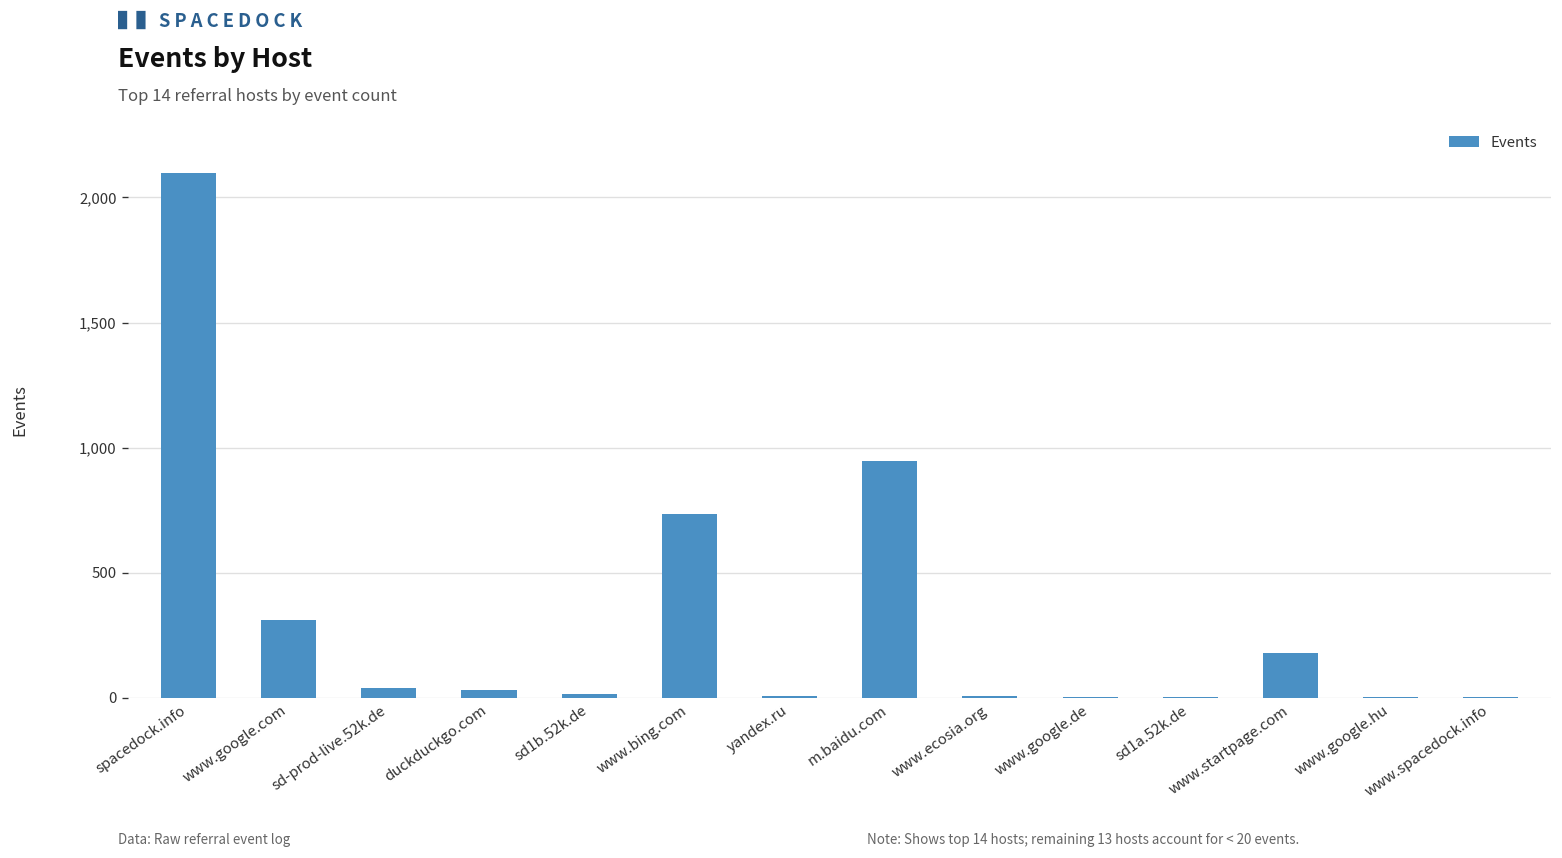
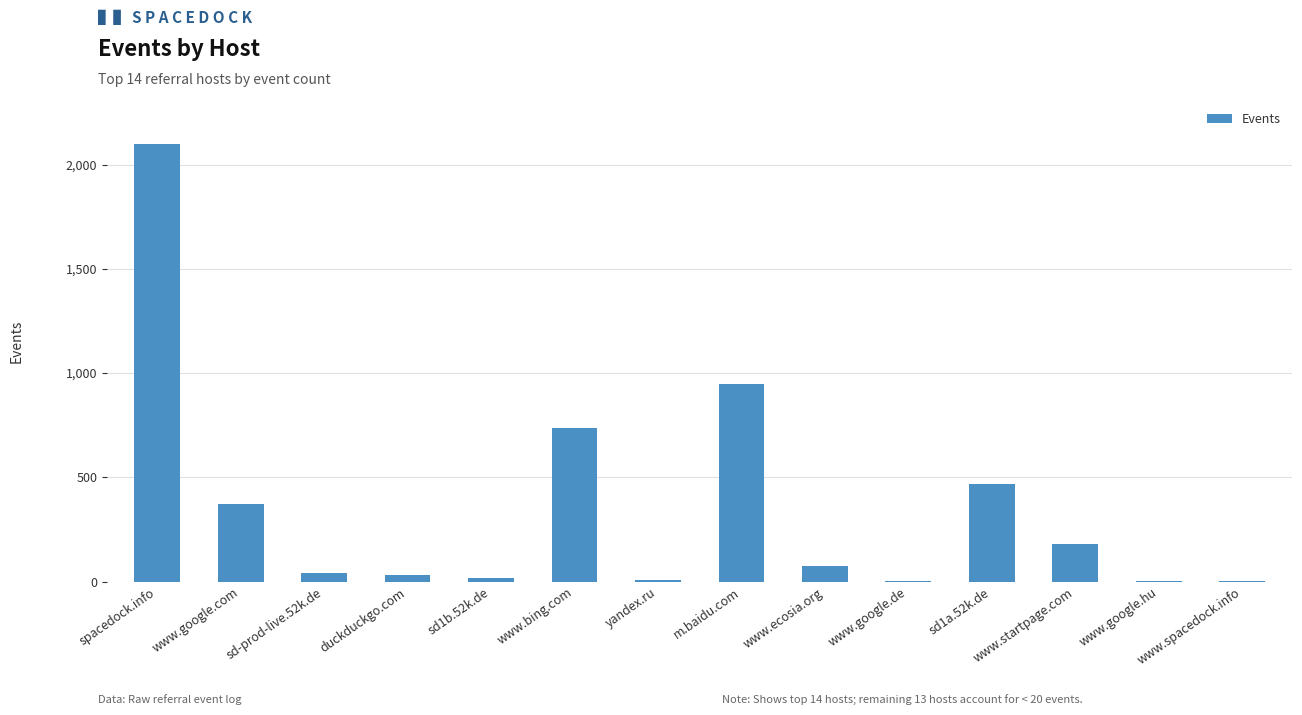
www.google.com: 310 -> 370
www.ecosia.org: 10 -> 70
sd1a.52k.de: 10 -> 470
